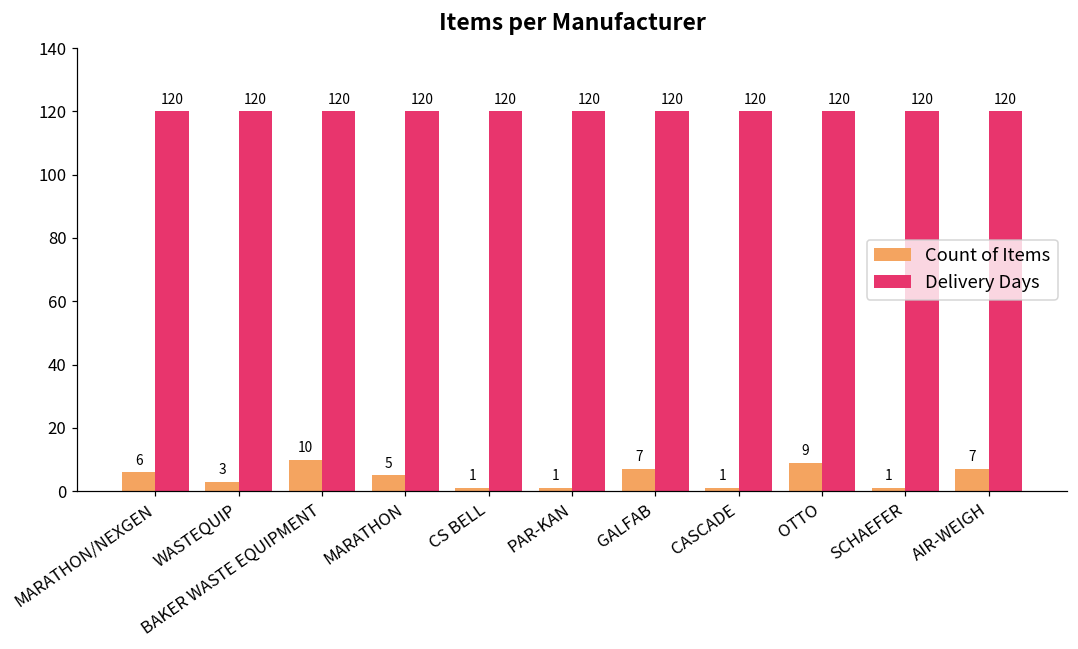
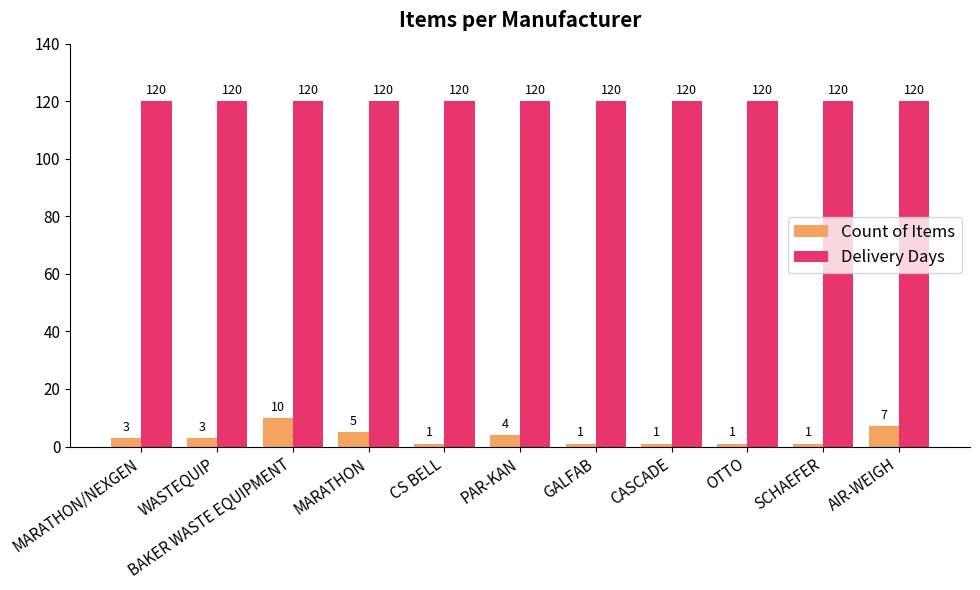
Count of Items, MARATHON/NEXGEN: 6 -> 3
Count of Items, PAR-KAN: 1 -> 4
Count of Items, GALFAB: 7 -> 1
Count of Items, OTTO: 9 -> 1
